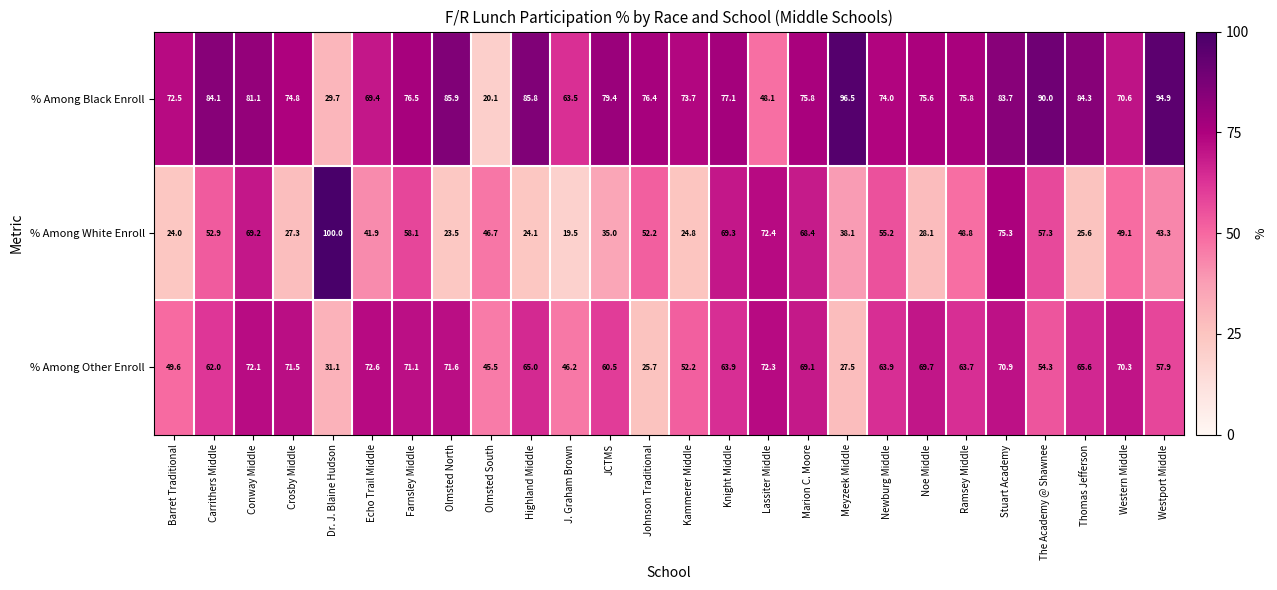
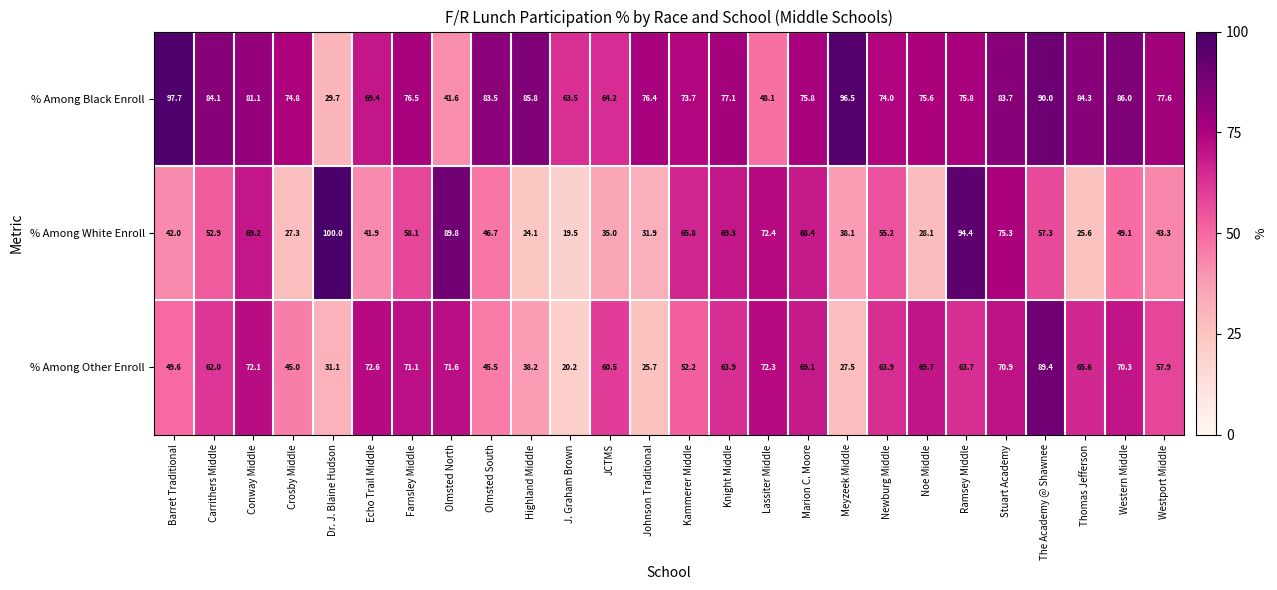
% Among Black Enroll, Barret Traditional: 72.5 -> 97.7
% Among Black Enroll, Olmsted North: 85.9 -> 41.6
% Among Black Enroll, Olmsted South: 20.1 -> 83.5
% Among Black Enroll, JCTMS: 79.4 -> 64.2
% Among Black Enroll, Western Middle: 70.6 -> 86.0
% Among Black Enroll, Westport Middle: 94.9 -> 77.6
% Among White Enroll, Barret Traditional: 24.0 -> 42.0
% Among White Enroll, Olmsted North: 23.5 -> 89.8
% Among White Enroll, Johnson Traditional: 52.2 -> 31.9
% Among White Enroll, Kammerer Middle: 24.8 -> 65.8
% Among White Enroll, Ramsey Middle: 48.8 -> 94.4
% Among Other Enroll, Crosby Middle: 71.5 -> 45.0
% Among Other Enroll, Highland Middle: 65.0 -> 38.2
% Among Other Enroll, J. Graham Brown: 46.2 -> 20.2
% Among Other Enroll, The Academy @ Shawnee: 54.3 -> 89.4
